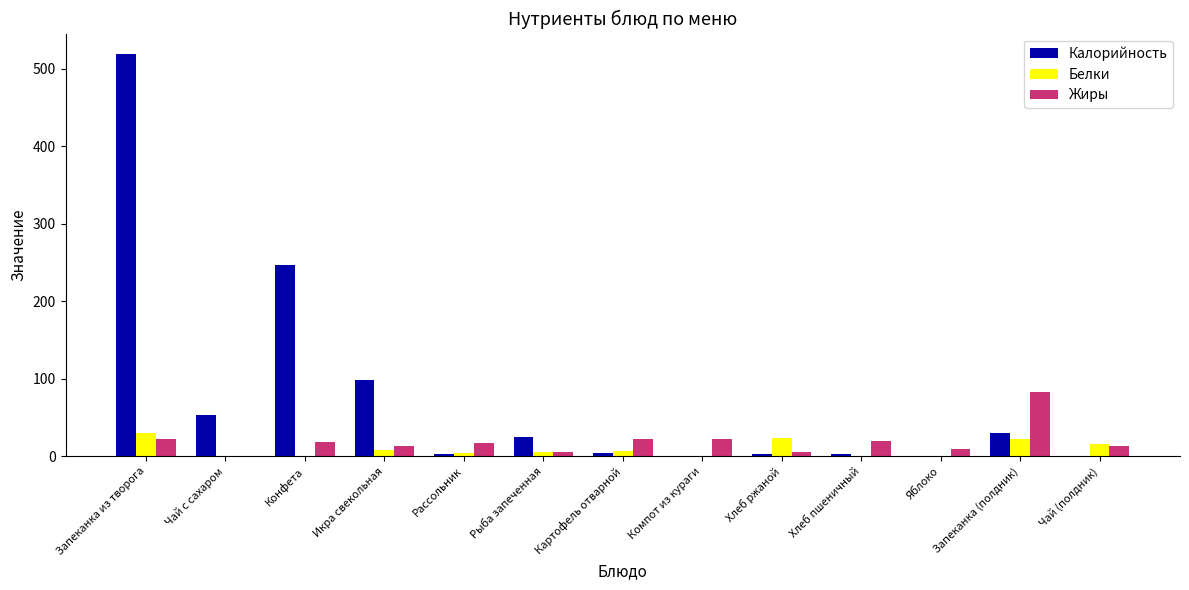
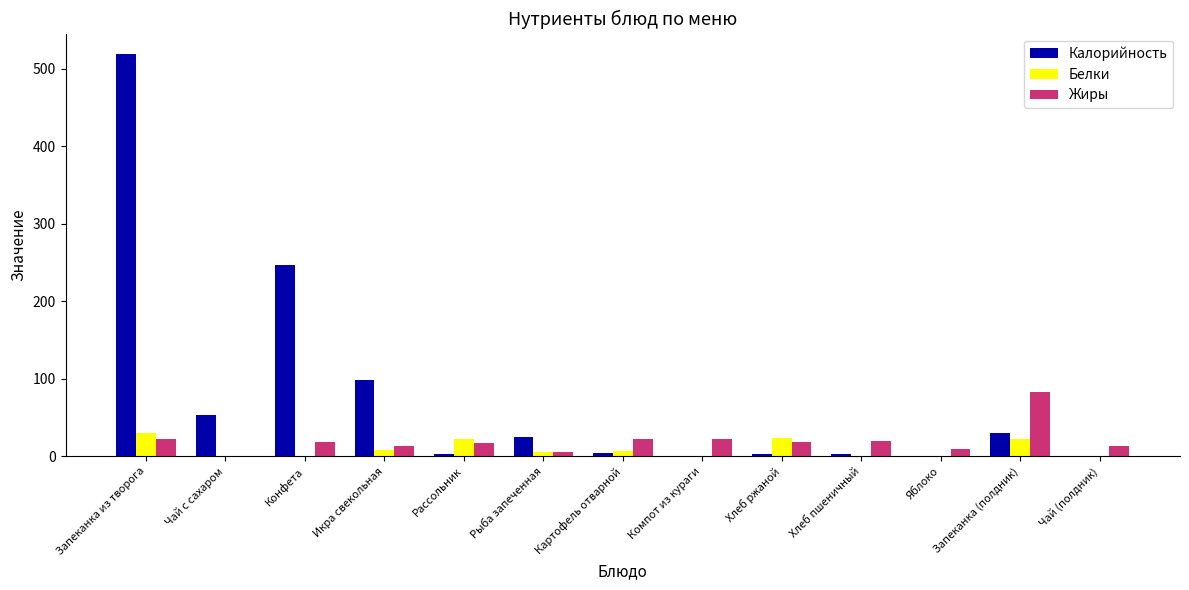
Белки, Рассольник: 0 -> 20
Жиры, Хлеб ржаной: 10 -> 20
Белки, Чай (полдник): 20 -> 0
